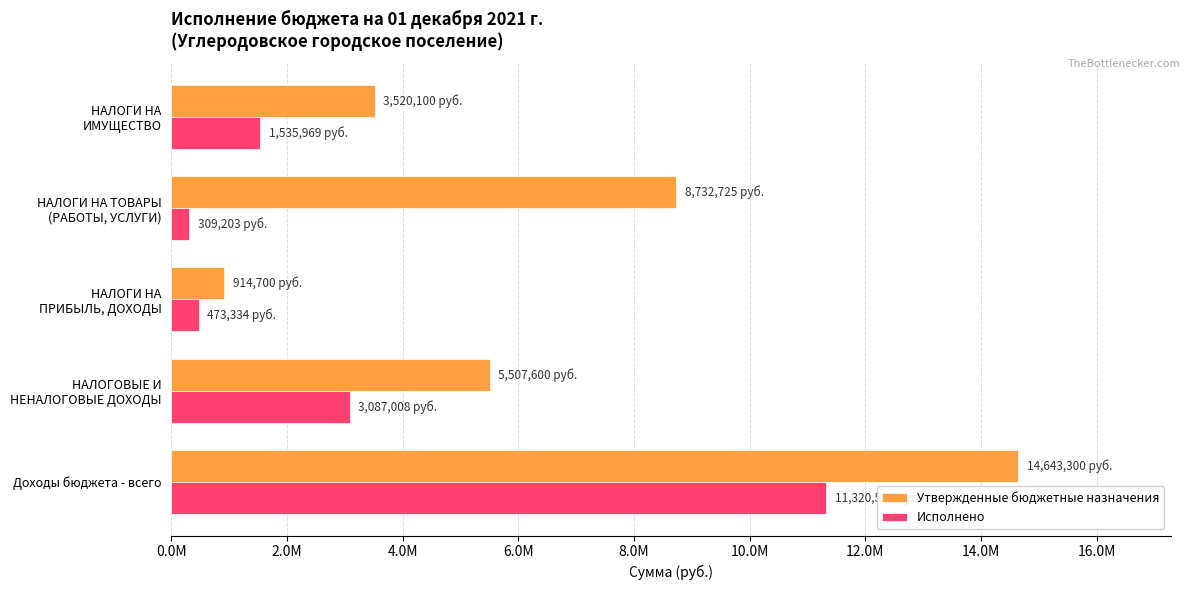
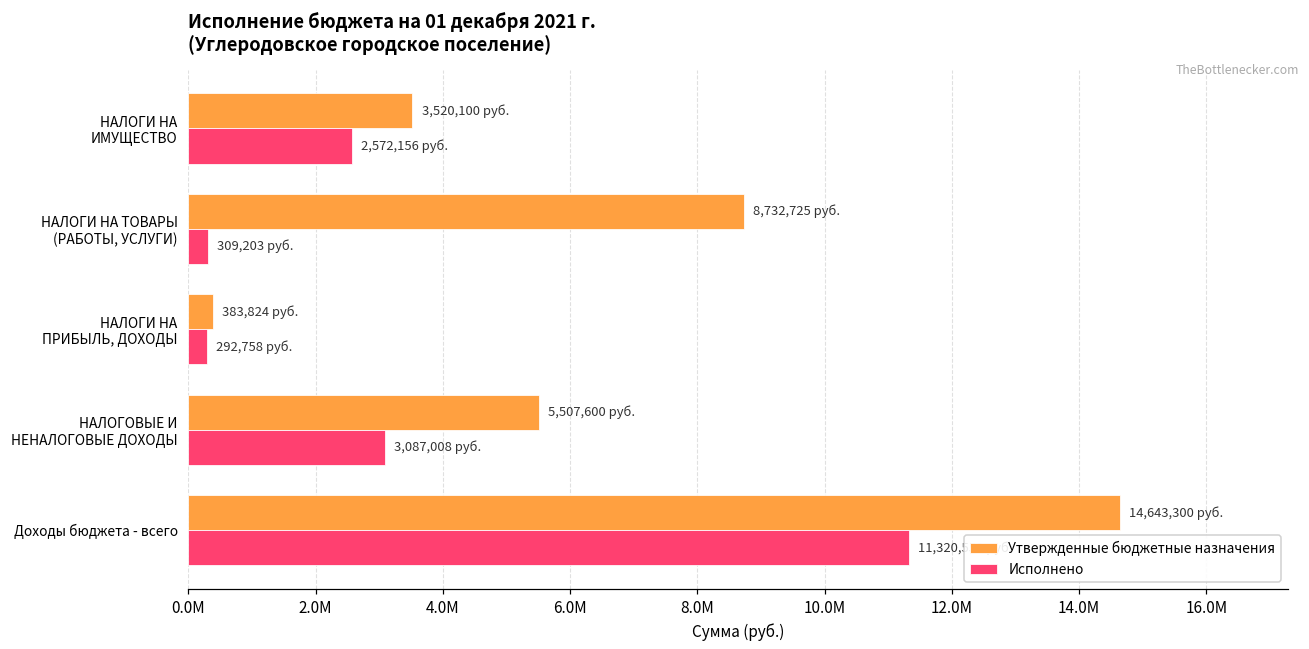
Исполнено, НАЛОГИ НА ИМУЩЕСТВО: 1,535,969 -> 2,572,156
Утвержденные бюджетные назначения, НАЛОГИ НА ПРИБЫЛЬ, ДОХОДЫ: 914,700 -> 383,824
Исполнено, НАЛОГИ НА ПРИБЫЛЬ, ДОХОДЫ: 473,334 -> 292,758
